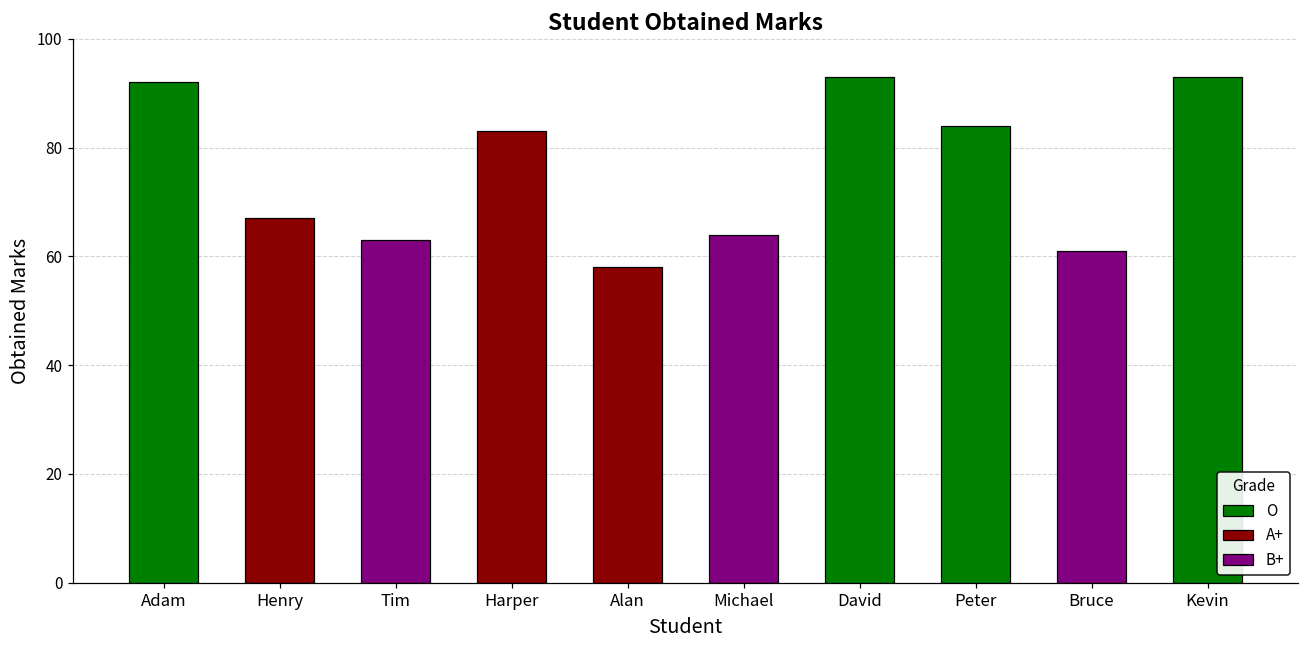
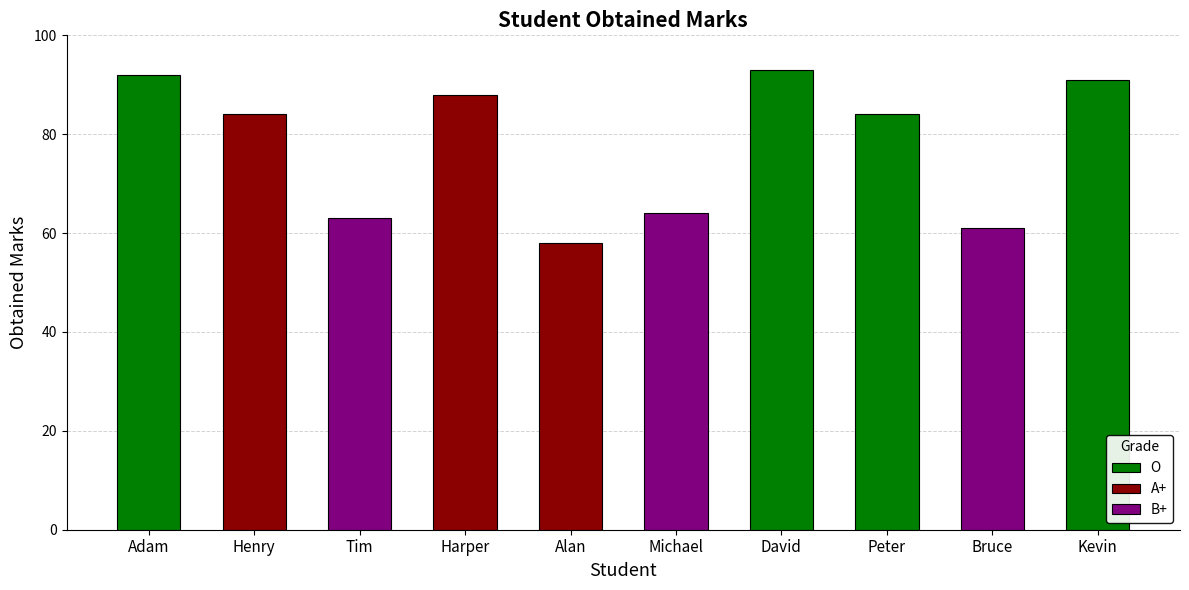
Henry: 67 -> 84
Harper: 83 -> 88
Kevin: 93 -> 91
